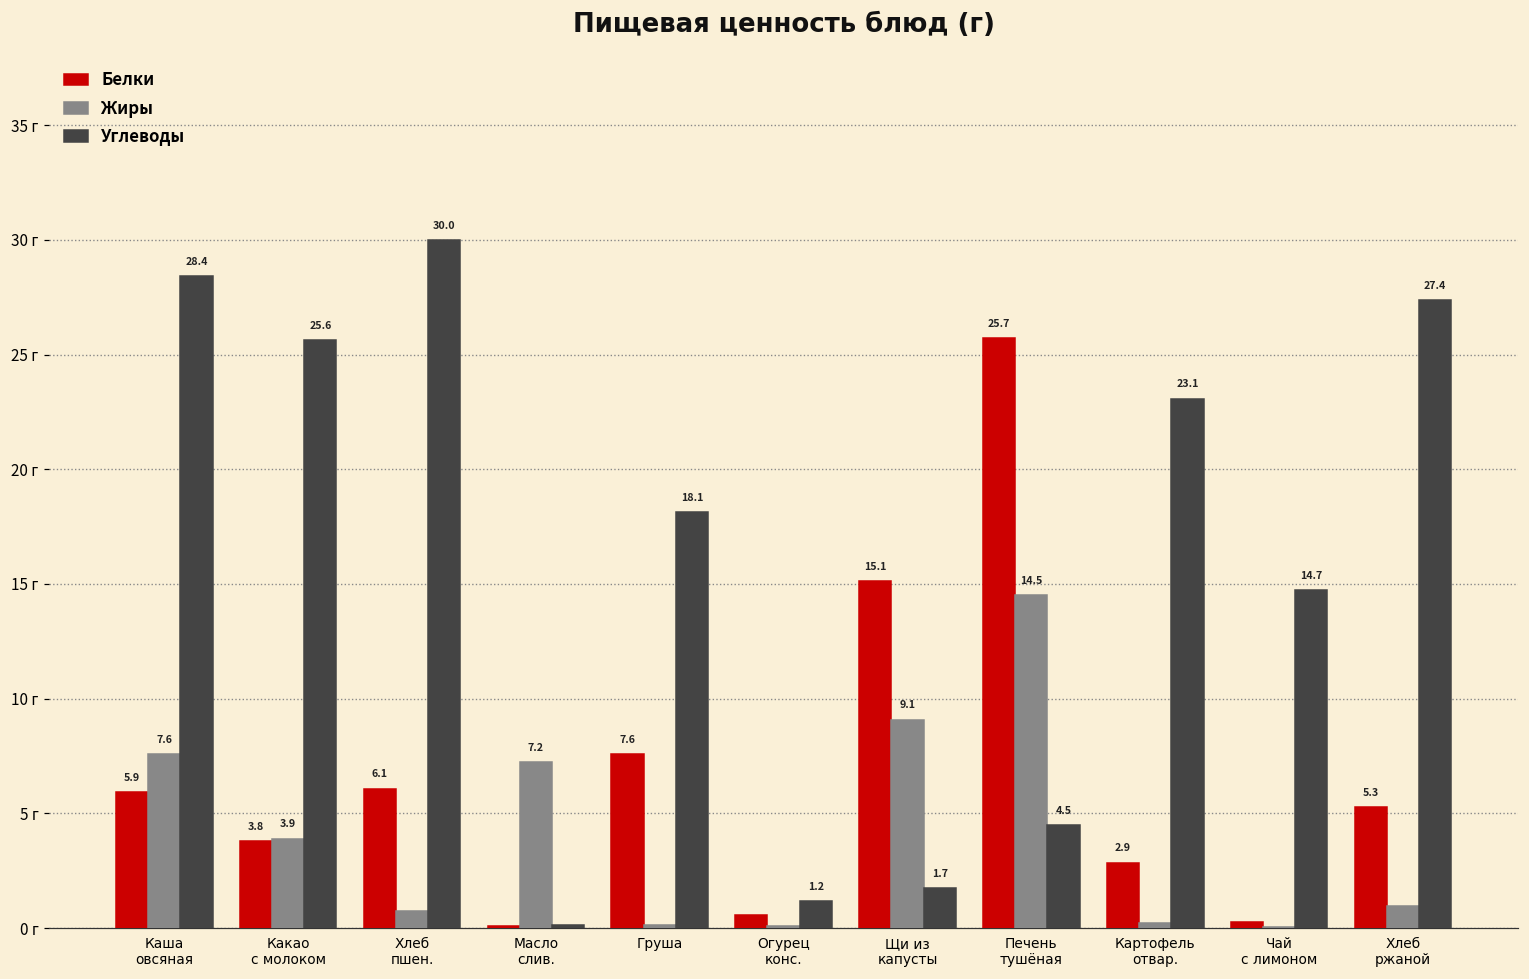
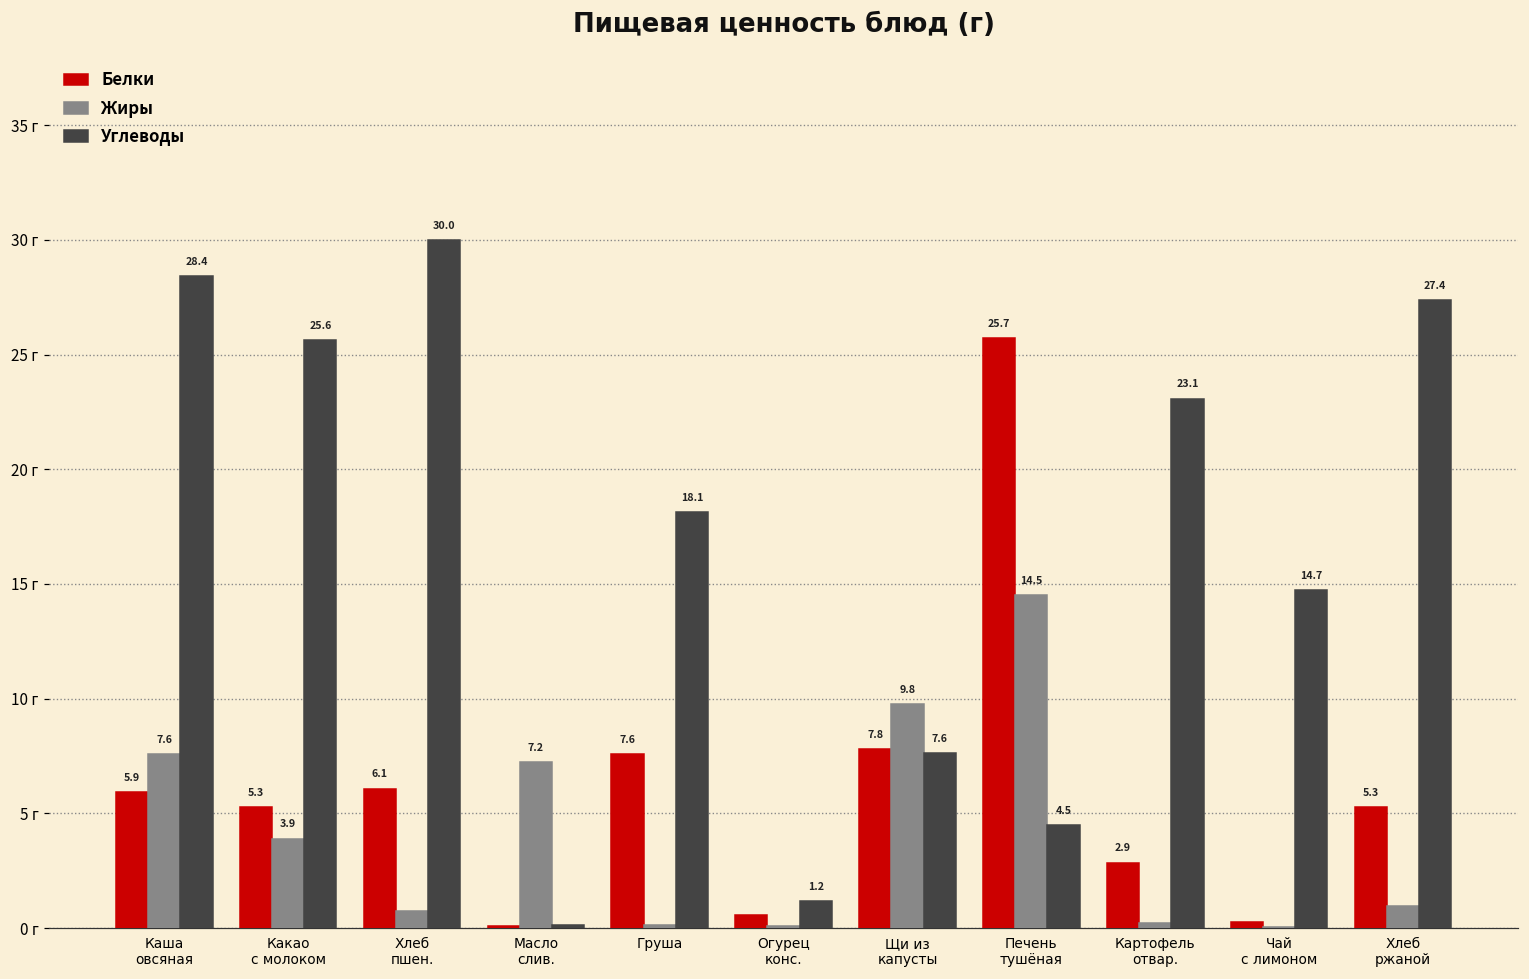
Белки, Какао с молоком: 3.8 -> 5.3
Белки, Щи из капусты: 15.1 -> 7.8
Жиры, Щи из капусты: 9.1 -> 9.8
Углеводы, Щи из капусты: 1.7 -> 7.6
